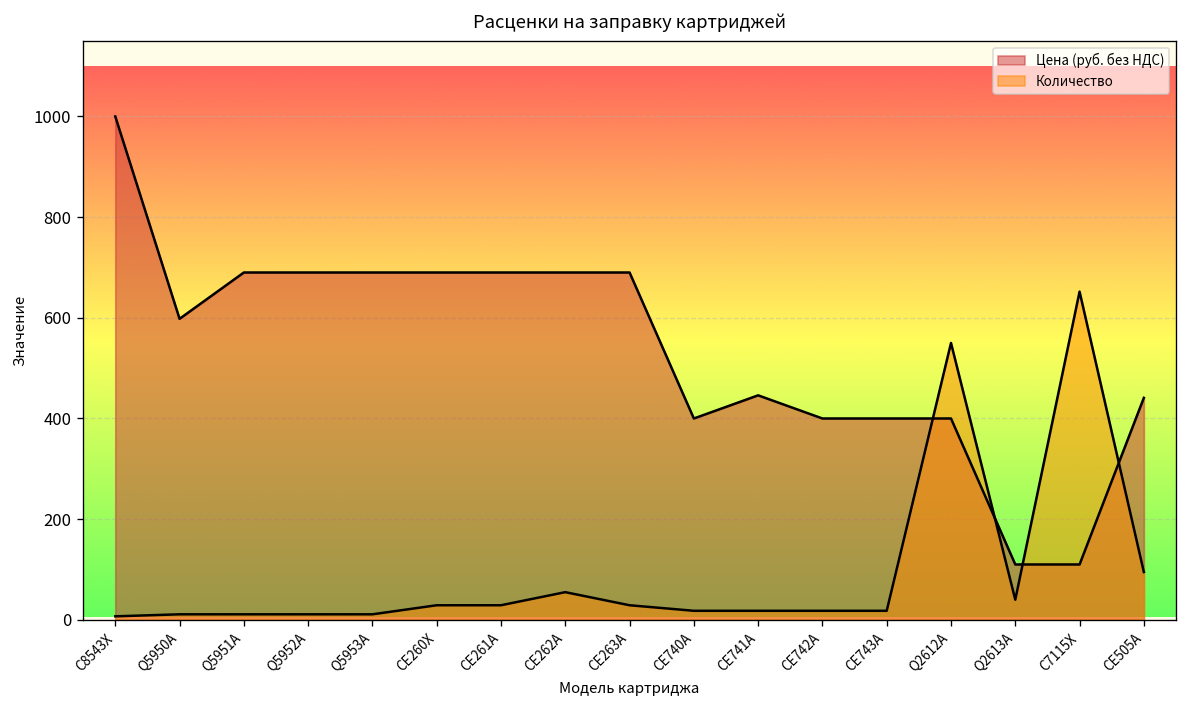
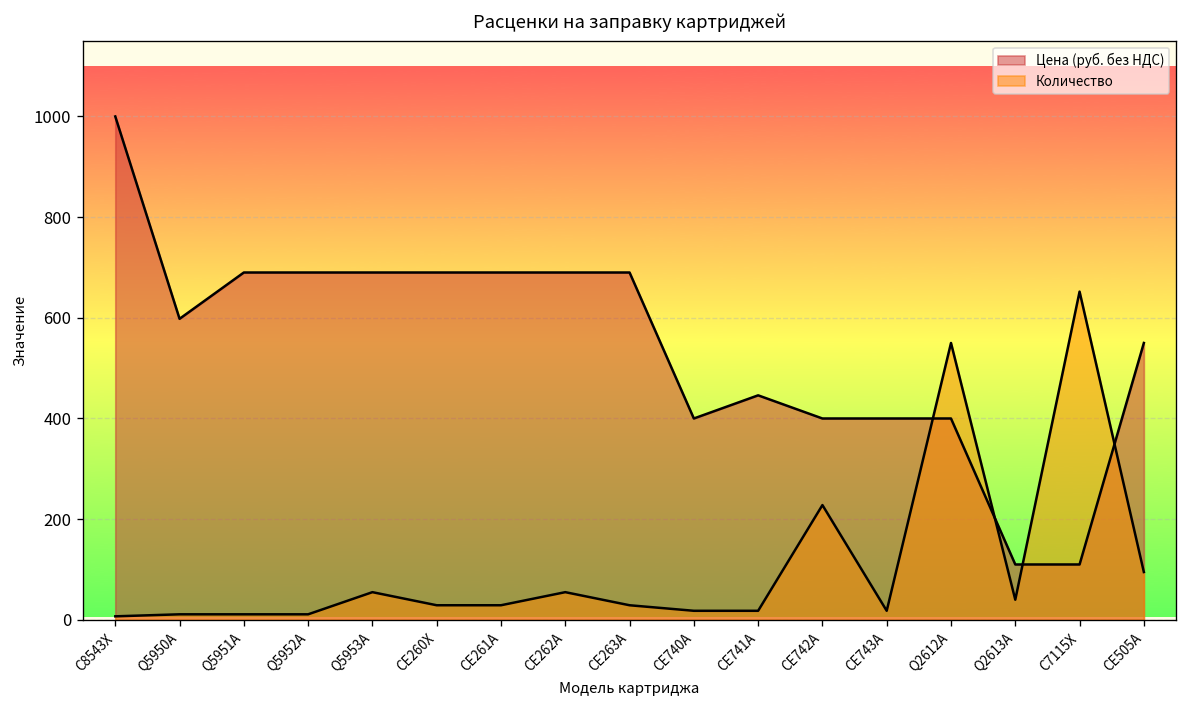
Количество, Q5953A: 10 -> 60
Количество, CE742A: 20 -> 230
Цена (руб. без НДС), CE505A: 440 -> 550
